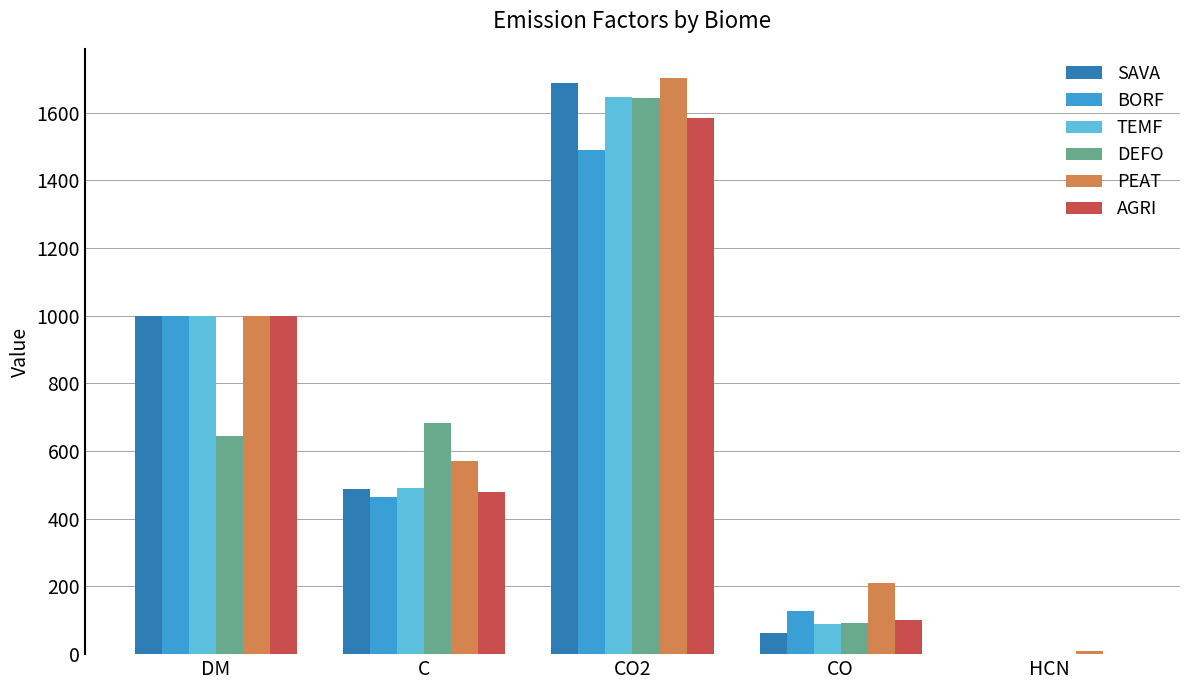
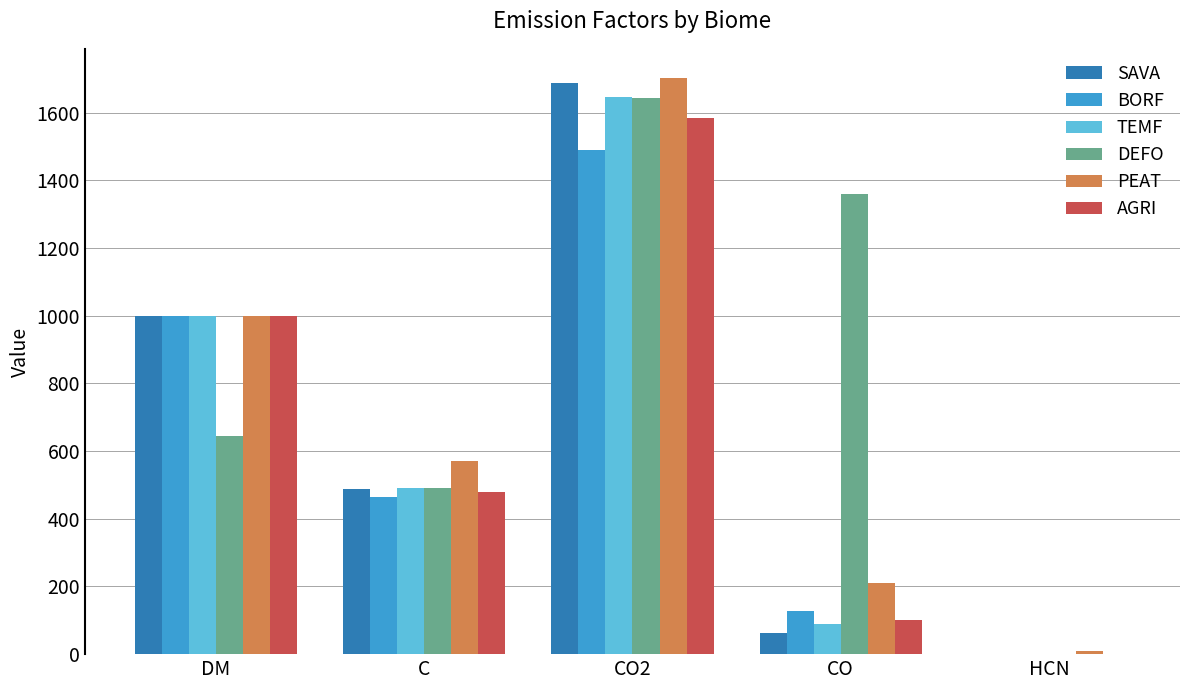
DEFO, C: 680 -> 490
DEFO, CO: 90 -> 1360
